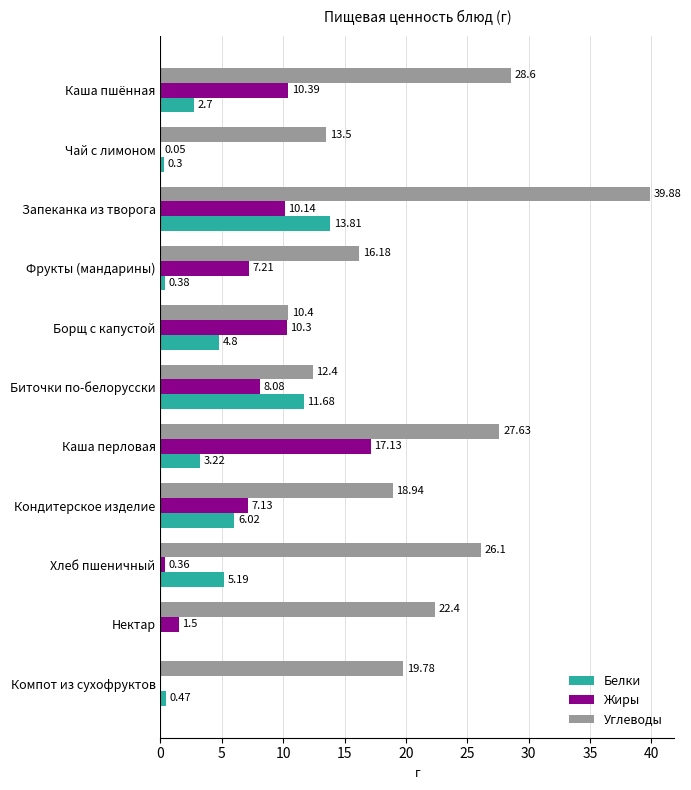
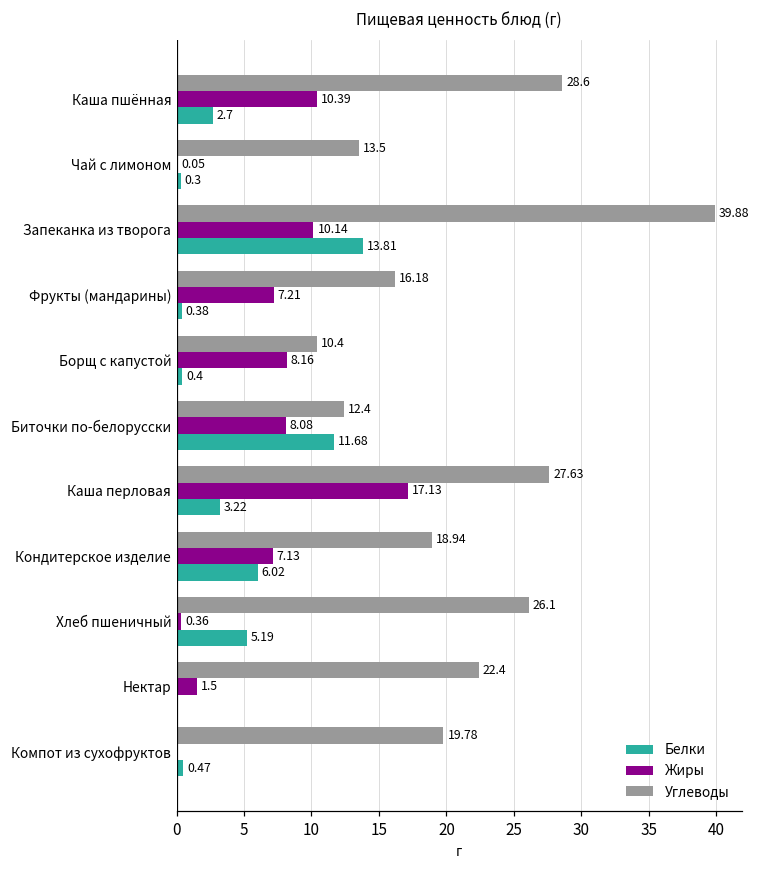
Жиры, Борщ с капустой: 10.3 -> 8.16
Белки, Борщ с капустой: 4.8 -> 0.4
